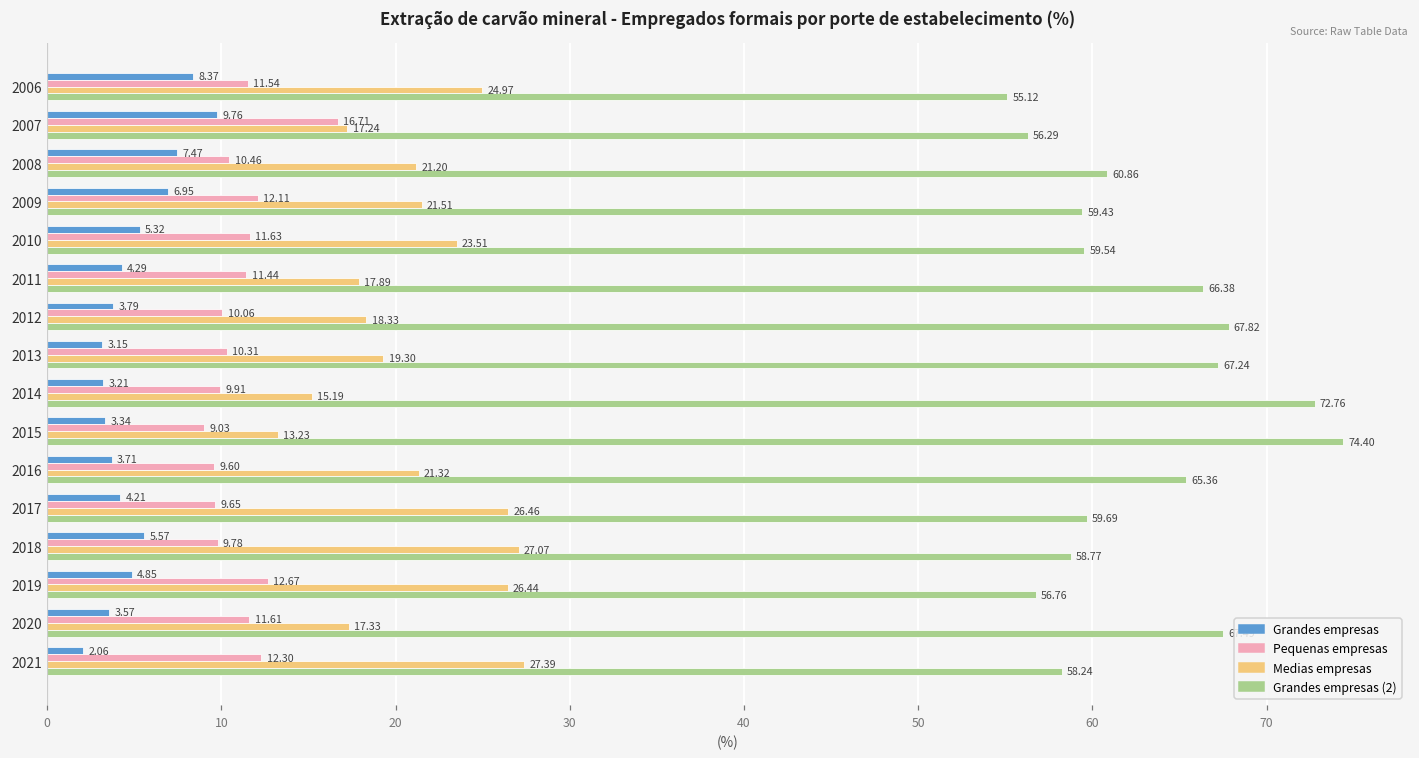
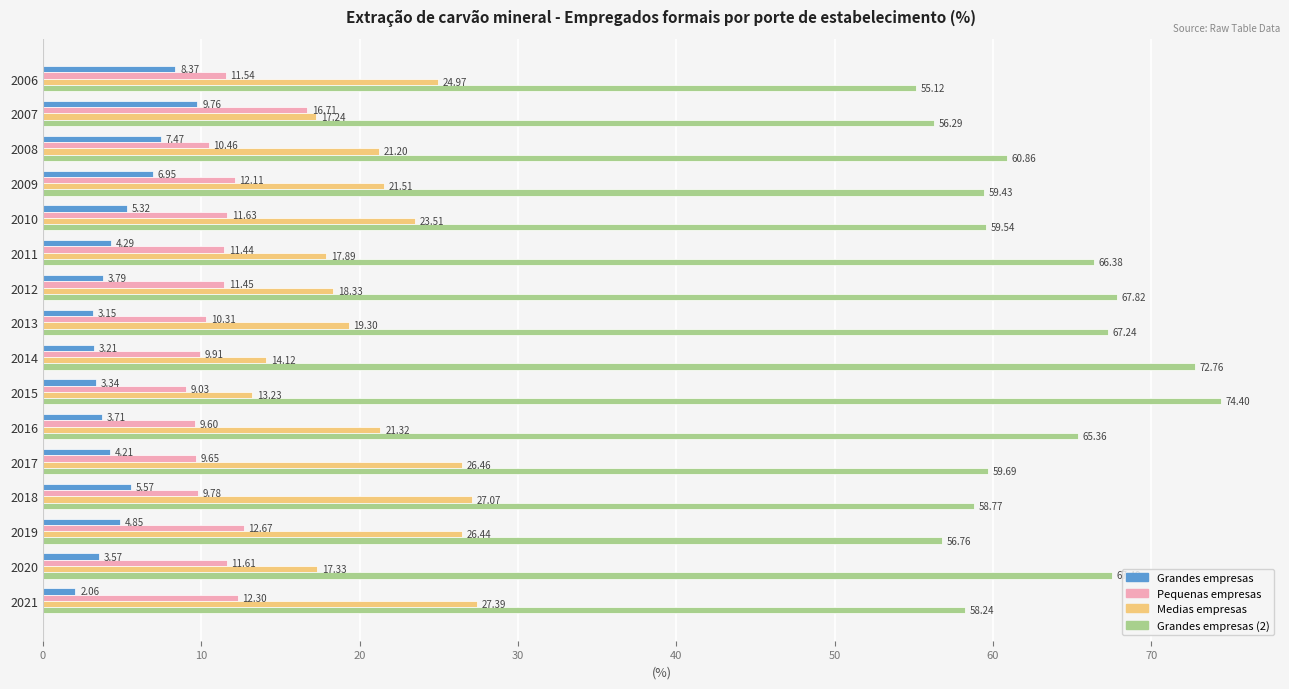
Pequenas empresas, 2012: 10.06 -> 11.45
Medias empresas, 2014: 15.19 -> 14.12
